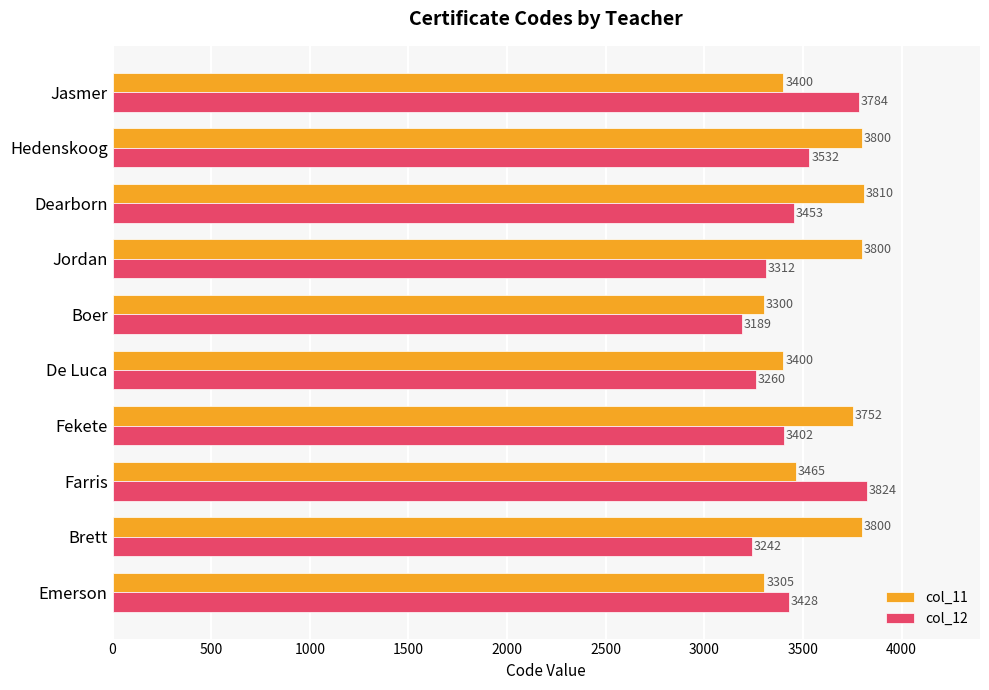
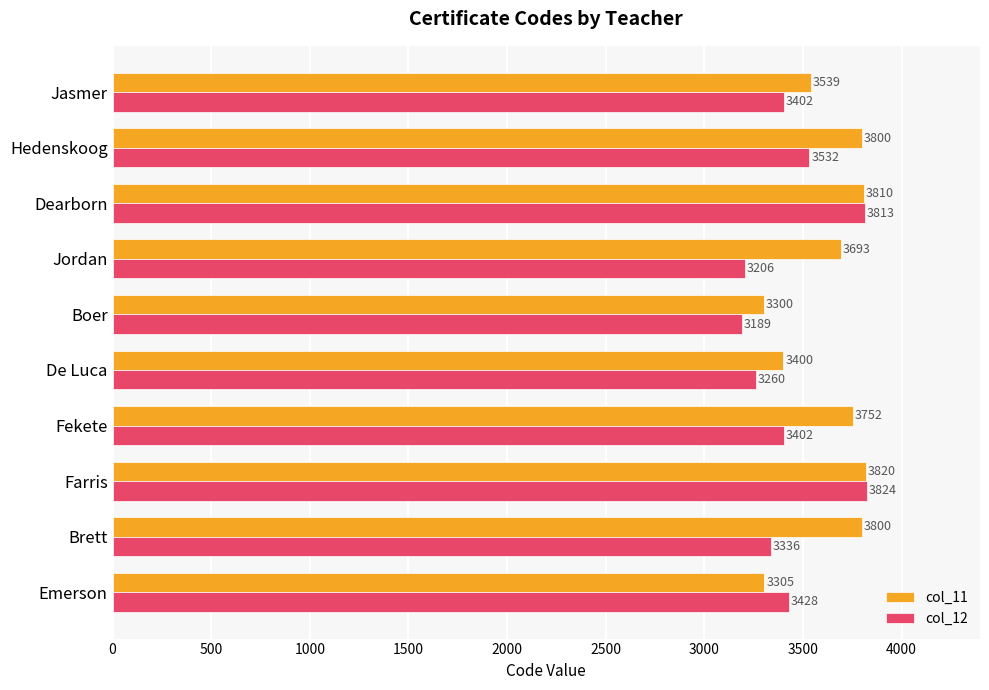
col_11, Jasmer: 3400 -> 3539
col_12, Jasmer: 3784 -> 3402
col_12, Dearborn: 3453 -> 3813
col_11, Jordan: 3800 -> 3693
col_12, Jordan: 3312 -> 3206
col_11, Farris: 3465 -> 3820
col_12, Brett: 3242 -> 3336
